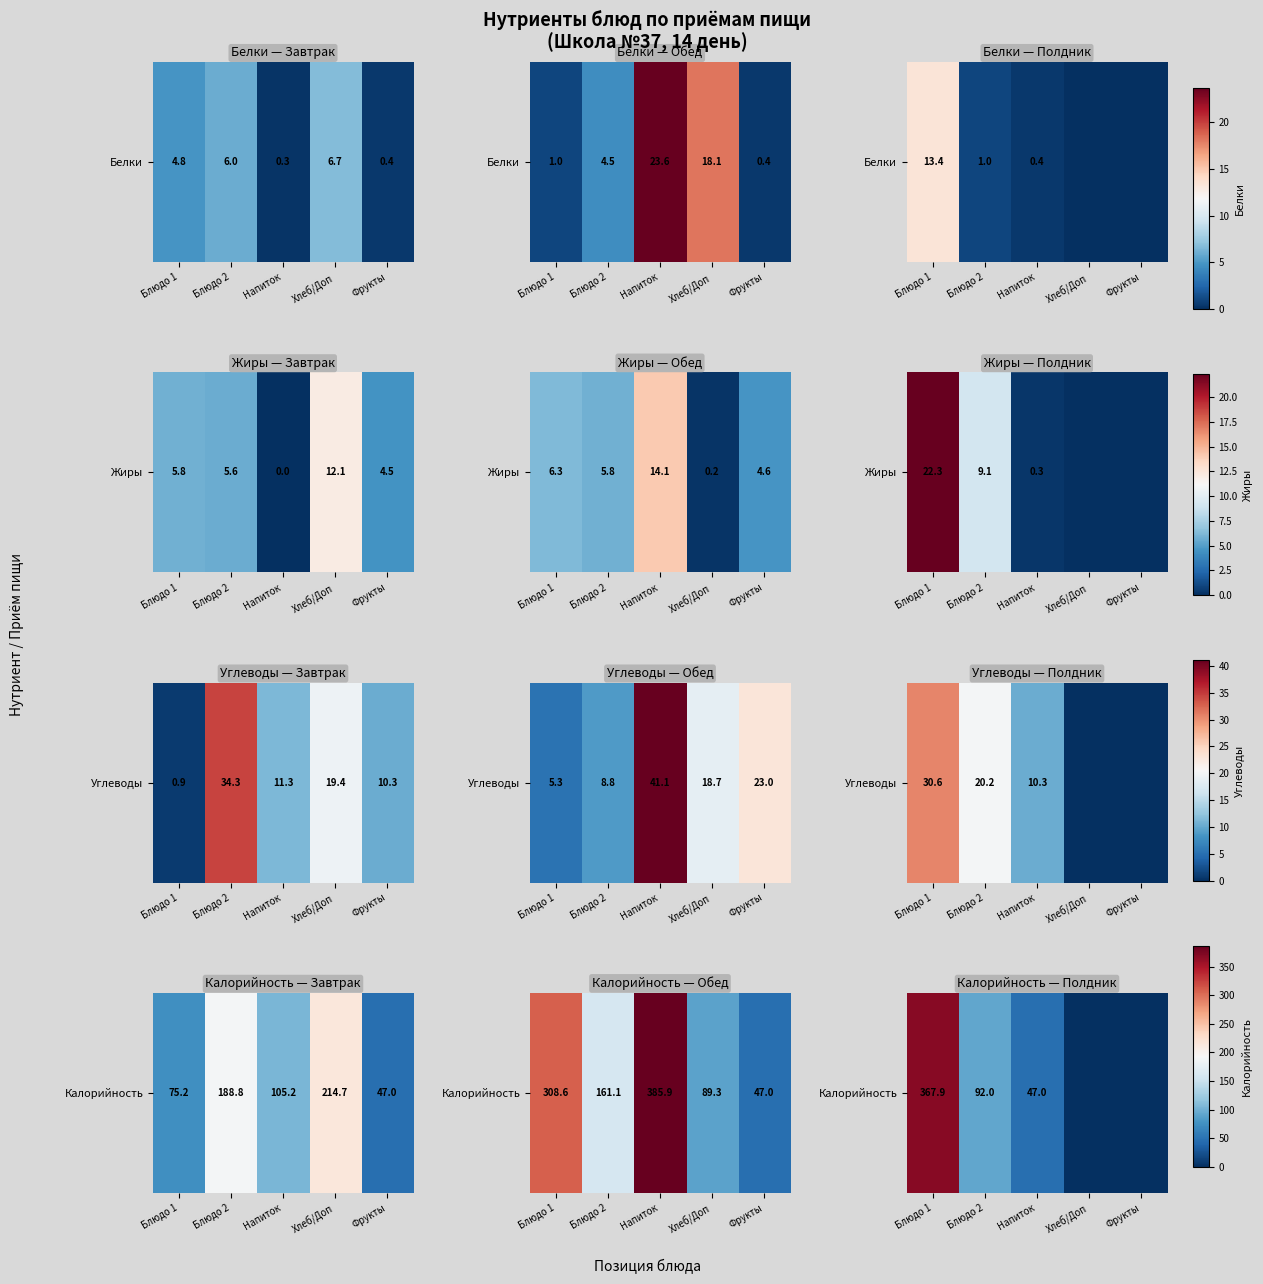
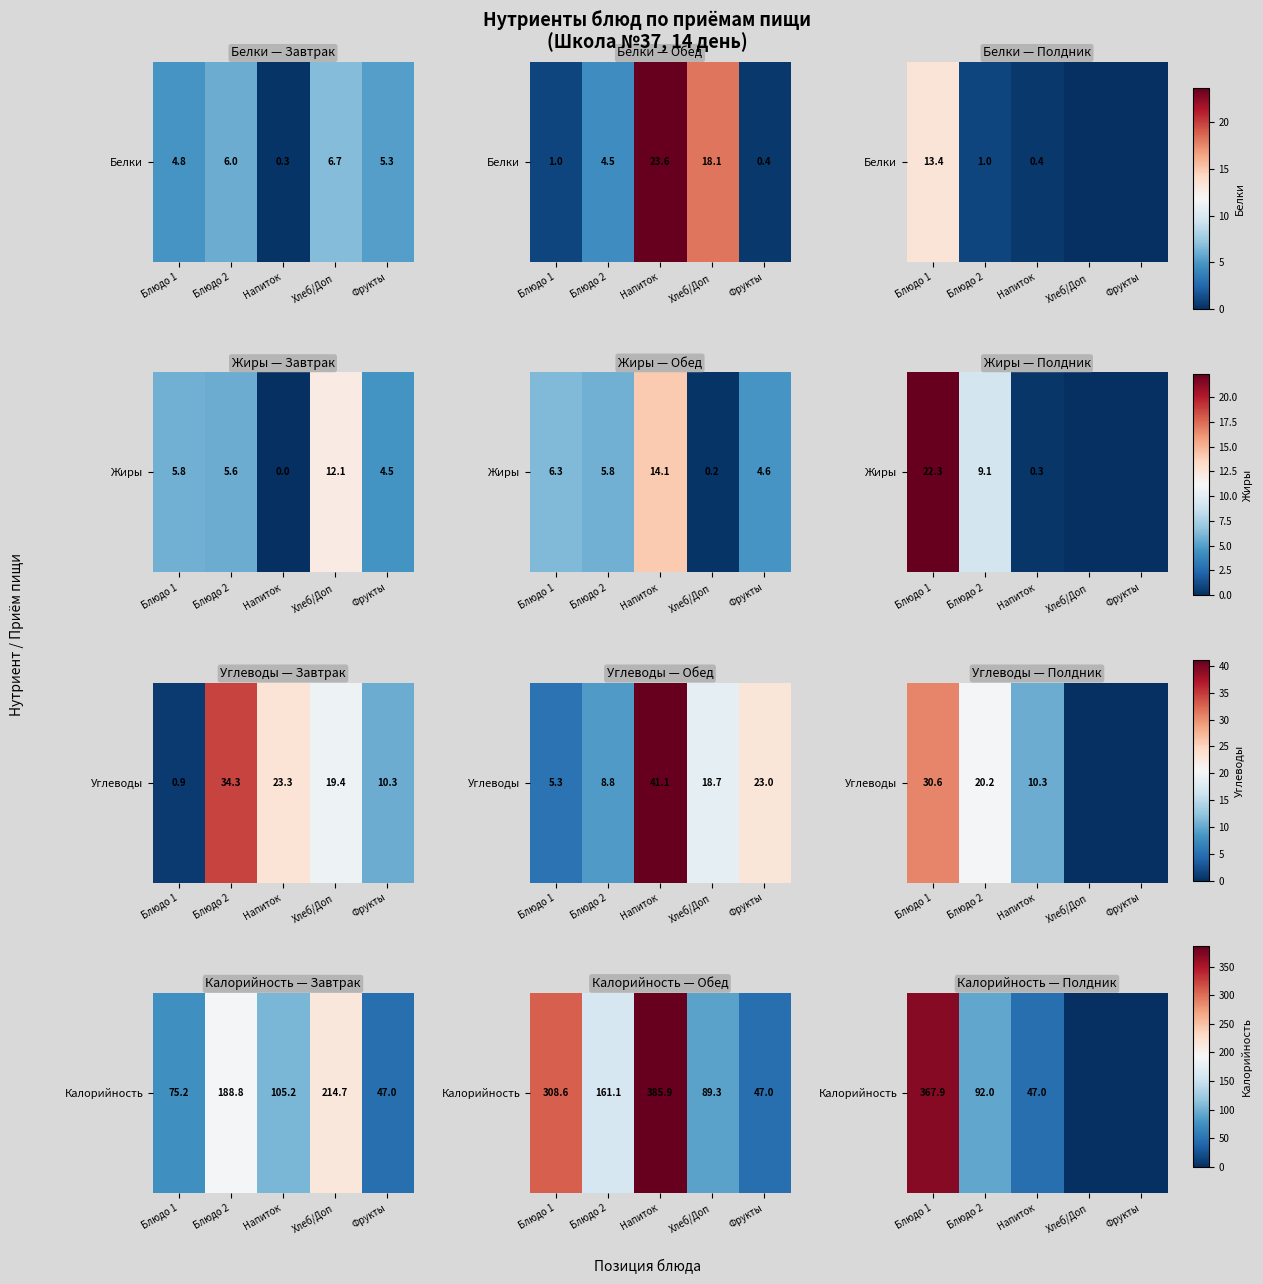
Белки — Завтрак, Белки, Фрукты: 0.4 -> 5.3
Углеводы — Завтрак, Углеводы, Напиток: 11.3 -> 23.3
